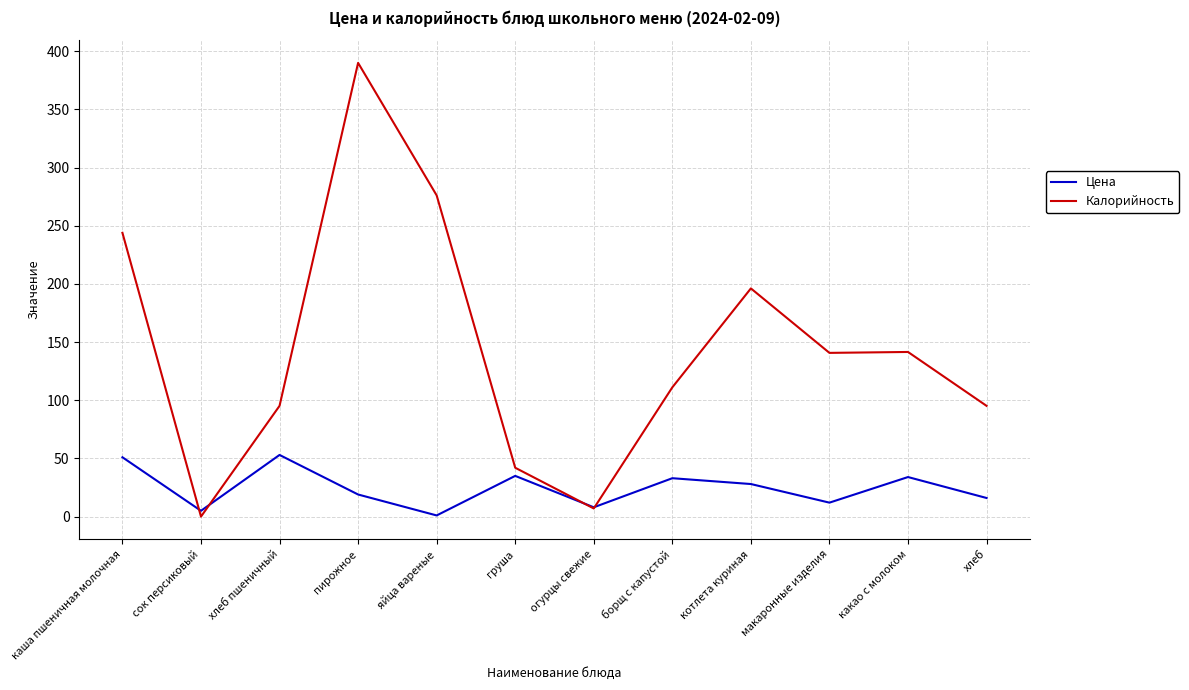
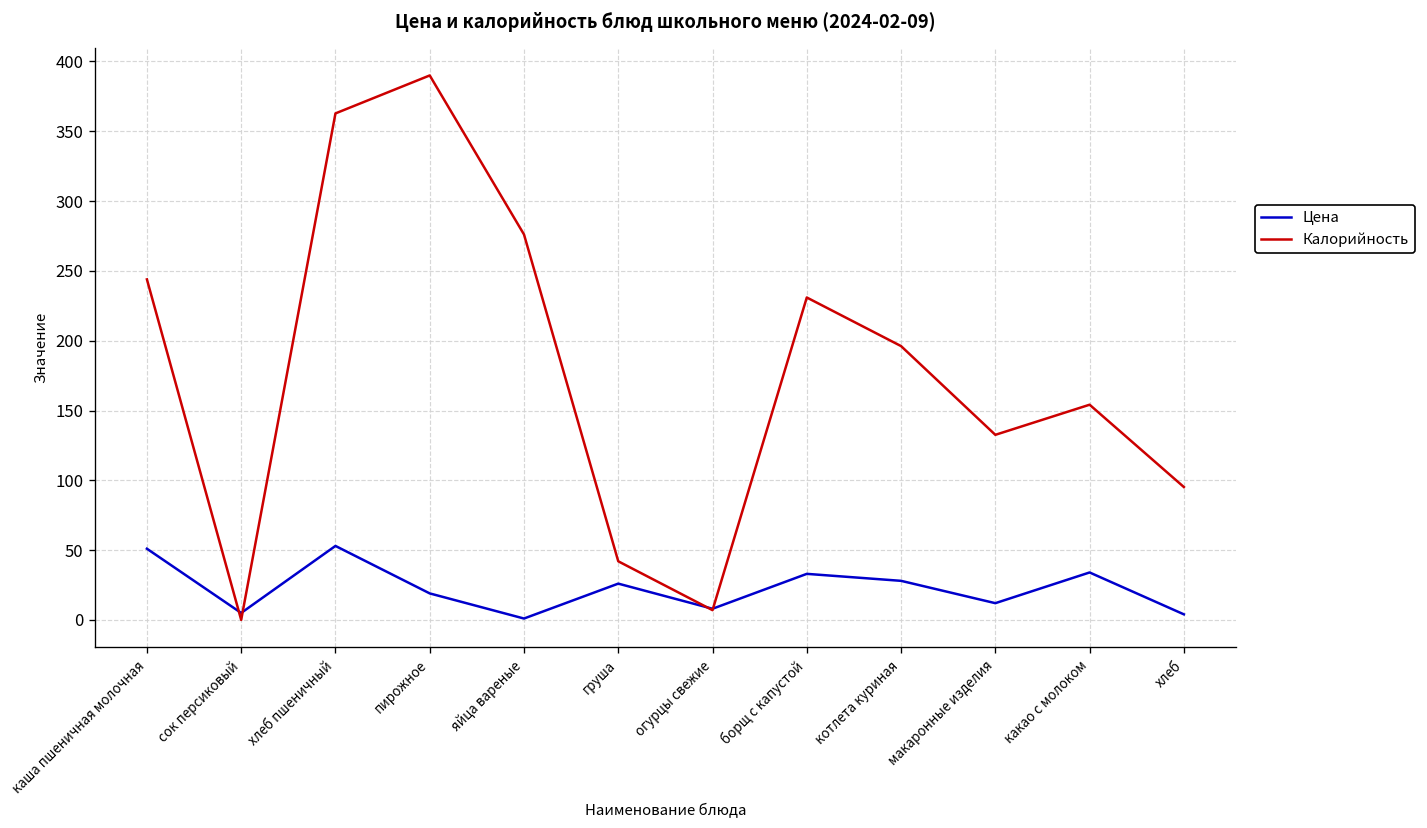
Калорийность, хлеб пшеничный: 95 -> 363
Цена, груша: 35 -> 26
Калорийность, борщ с капустой: 111 -> 231
Калорийность, макаронные изделия: 141 -> 133
Калорийность, какао с молоком: 142 -> 154
Цена, хлеб: 16 -> 4
